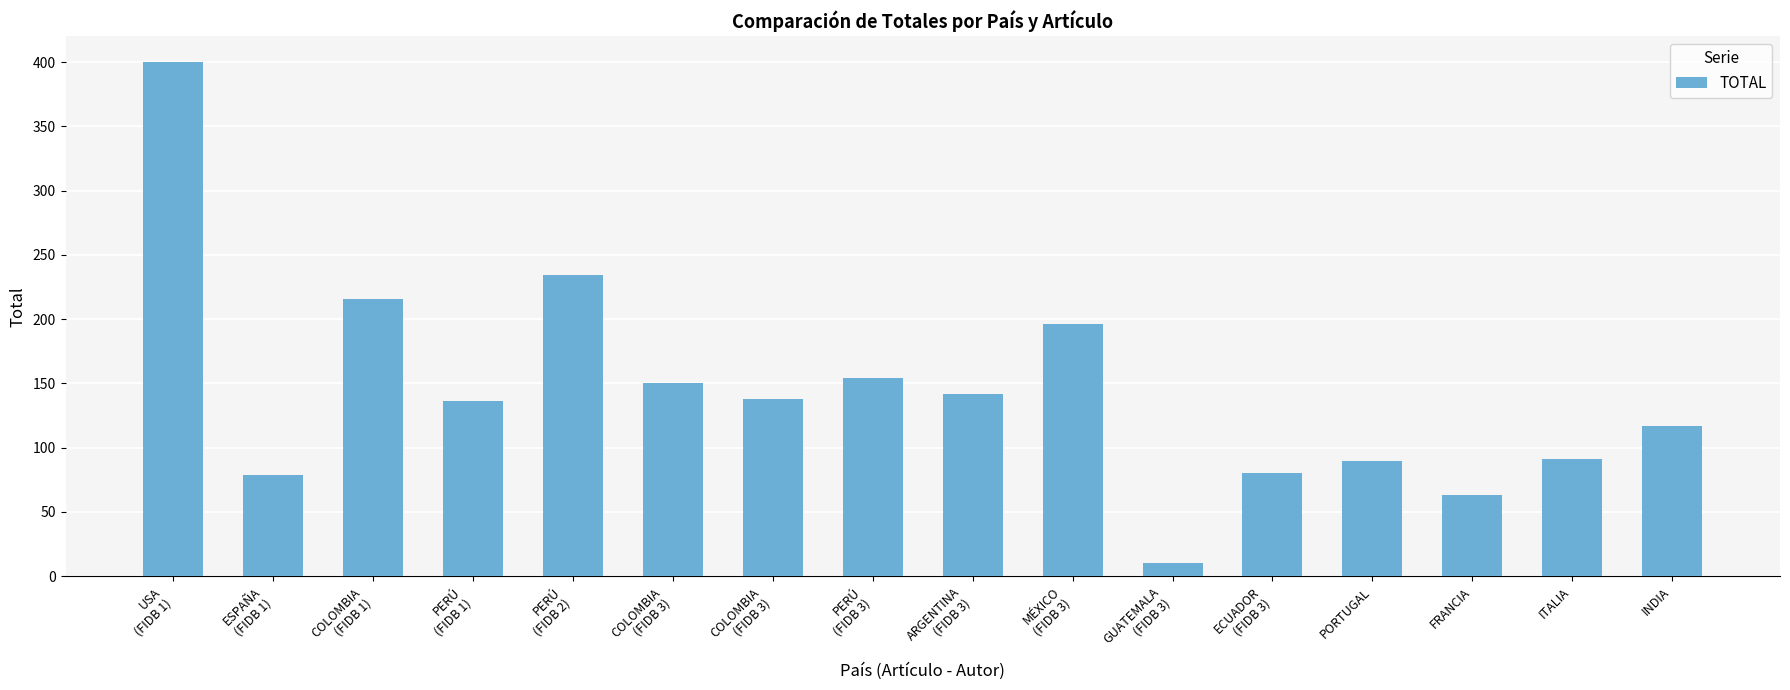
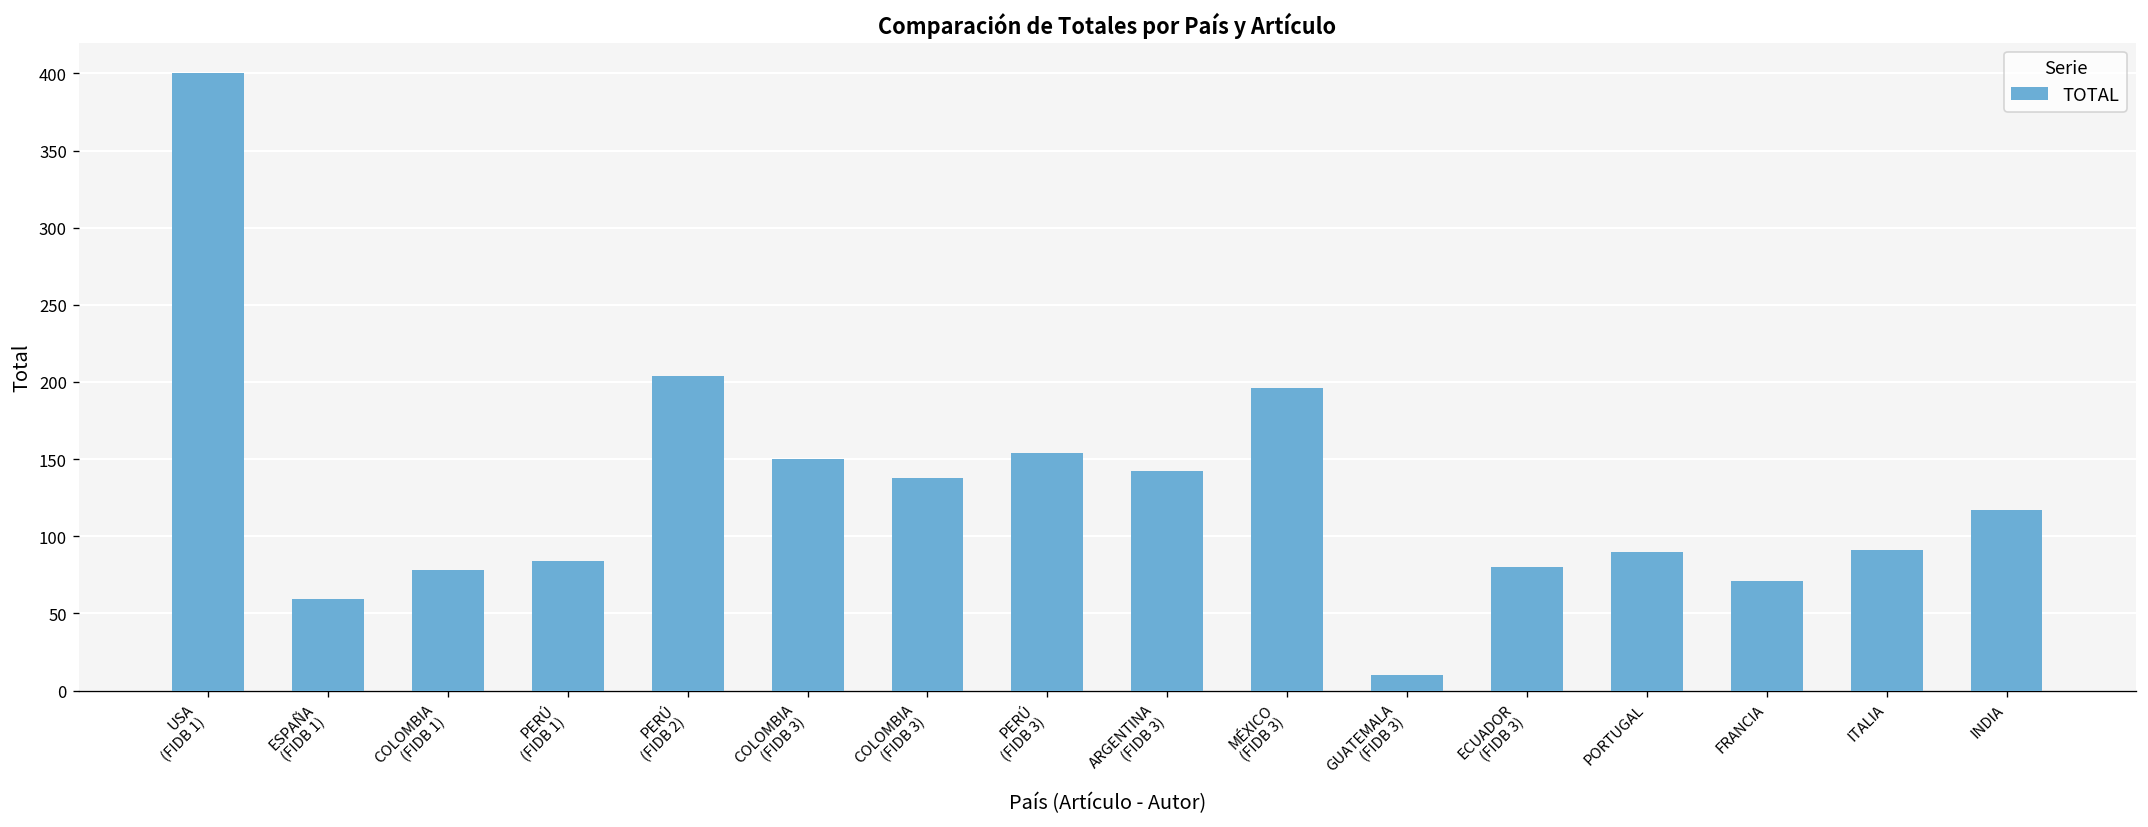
ESPAÑA (FIDB 1): 79 -> 59
COLOMBIA (FIDB 1): 216 -> 78
PERÚ (FIDB 1): 136 -> 84
PERÚ (FIDB 2): 234 -> 204
FRANCIA: 63 -> 71
